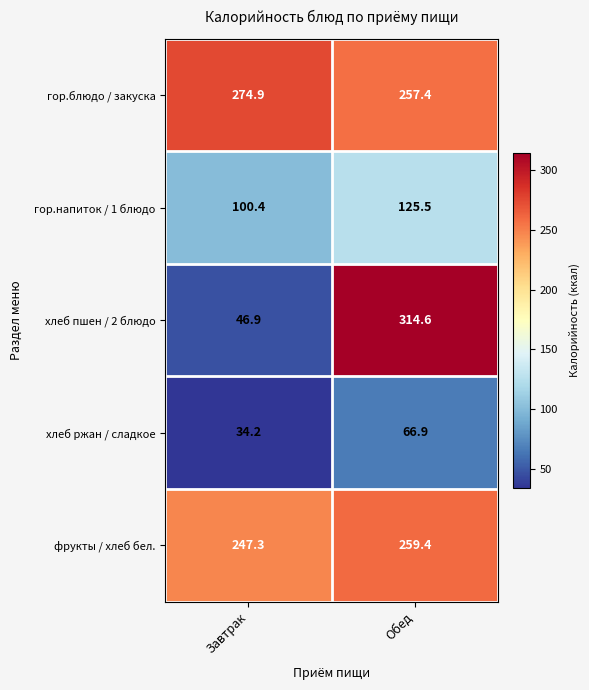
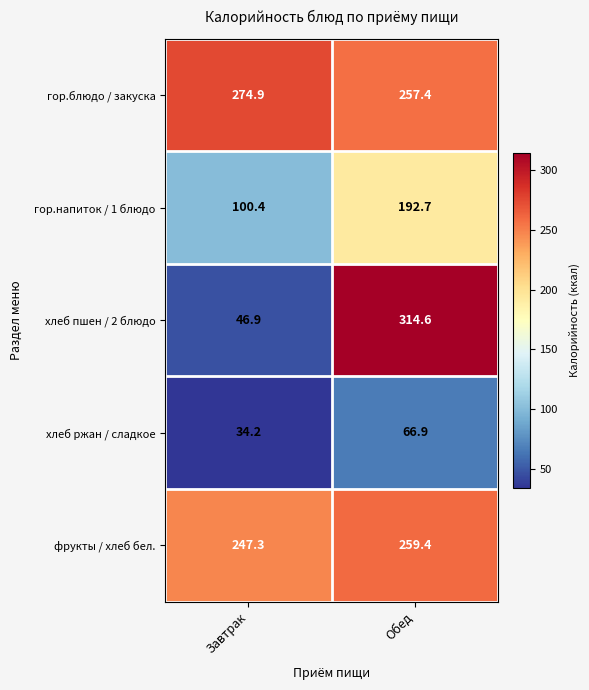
гор.напиток / 1 блюдо, Обед: 125.5 -> 192.7
